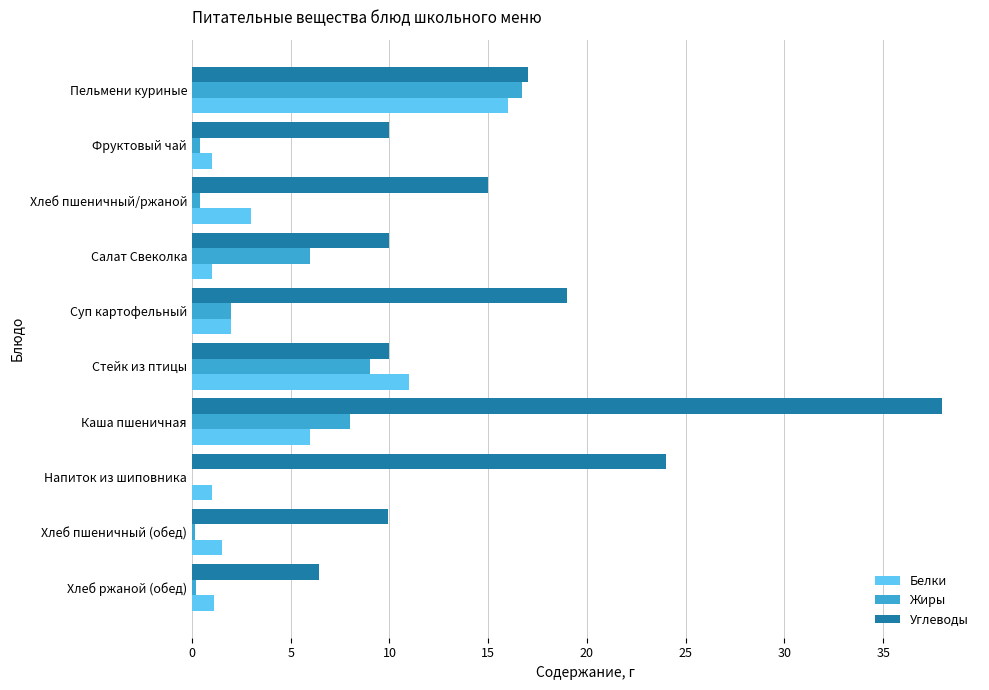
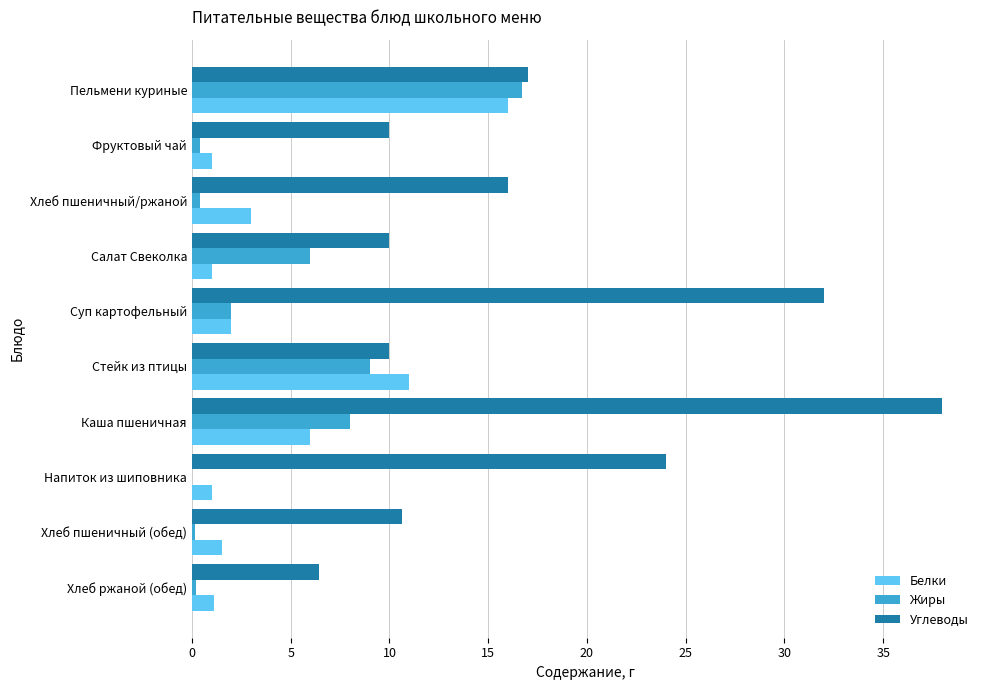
Углеводы, Хлеб пшеничный/ржаной: 15 -> 16
Углеводы, Суп картофельный: 19 -> 32
Углеводы, Хлеб пшеничный (обед): 9.9 -> 10.7
